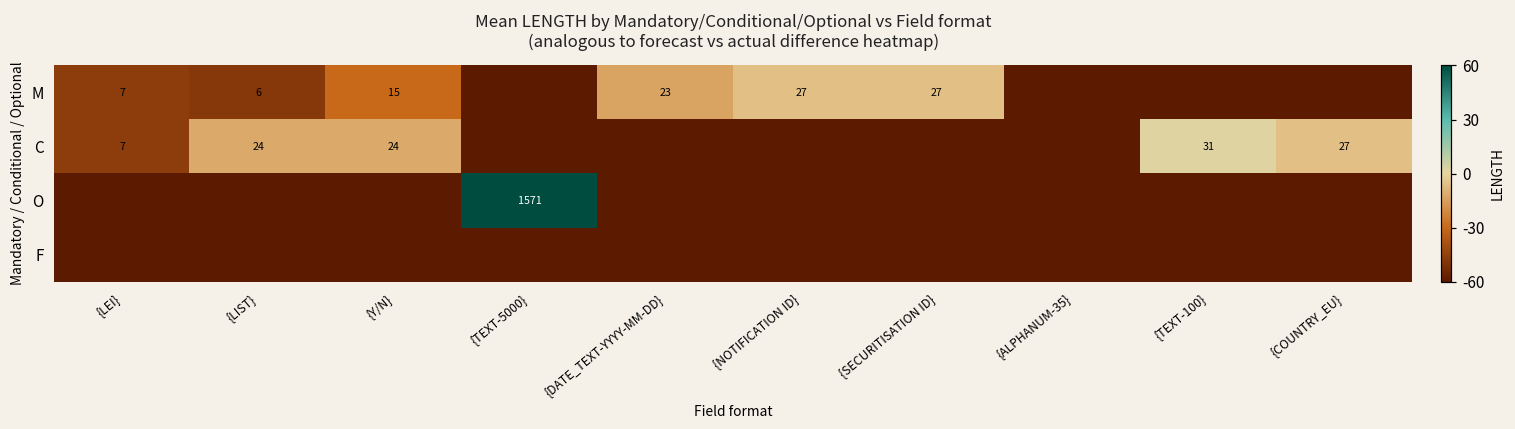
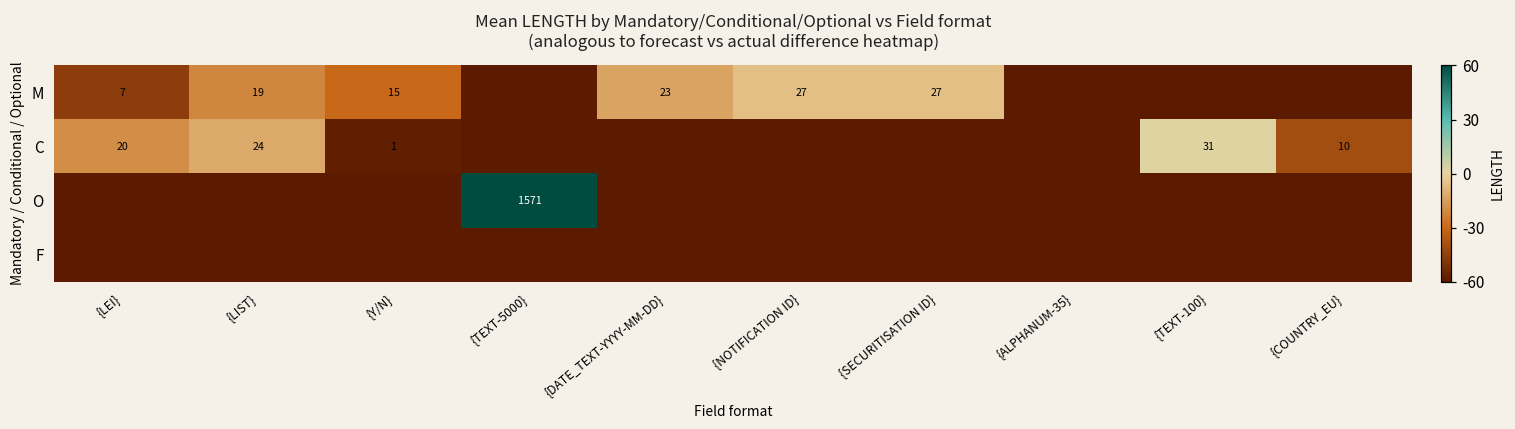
M, {LIST}: 6 -> 19
C, {LEI}: 7 -> 20
C, {Y/N}: 24 -> 1
C, {COUNTRY_EU}: 27 -> 10
